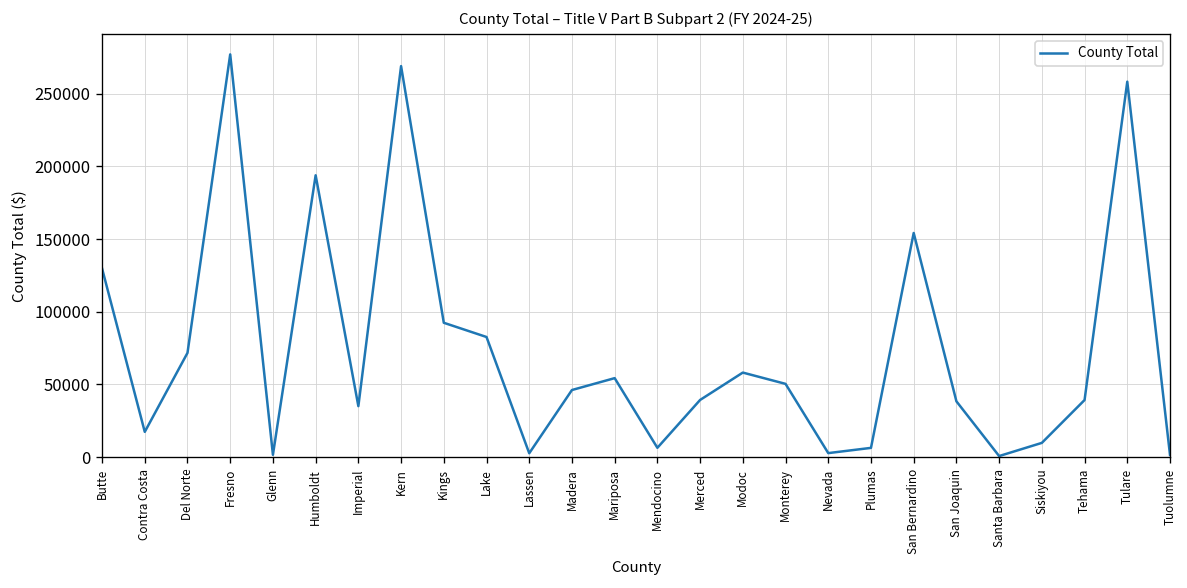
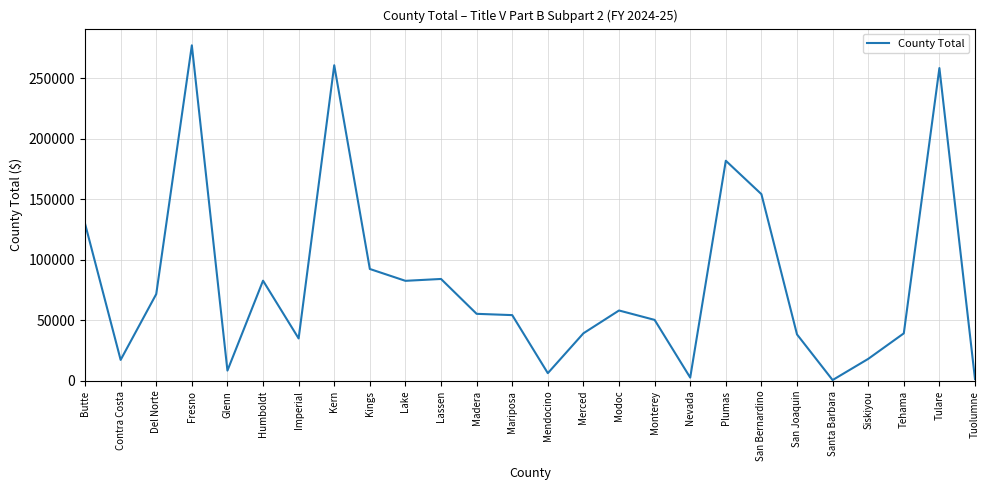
Glenn: 2000 -> 9000
Humboldt: 194000 -> 83000
Kern: 269000 -> 261000
Lassen: 3000 -> 84000
Madera: 46000 -> 55000
Plumas: 6000 -> 182000
Siskiyou: 10000 -> 18000
